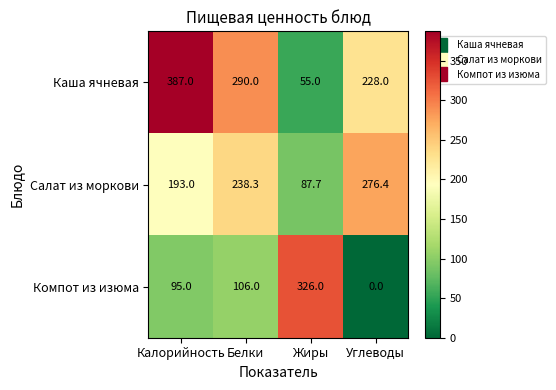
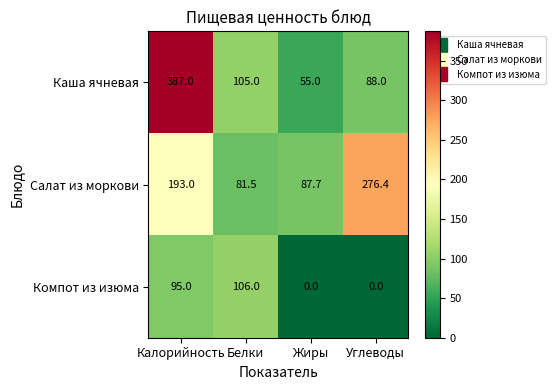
Каша ячневая, Белки: 290.0 -> 105.0
Каша ячневая, Углеводы: 228.0 -> 88.0
Салат из моркови, Белки: 238.3 -> 81.5
Компот из изюма, Жиры: 326.0 -> 0.0
